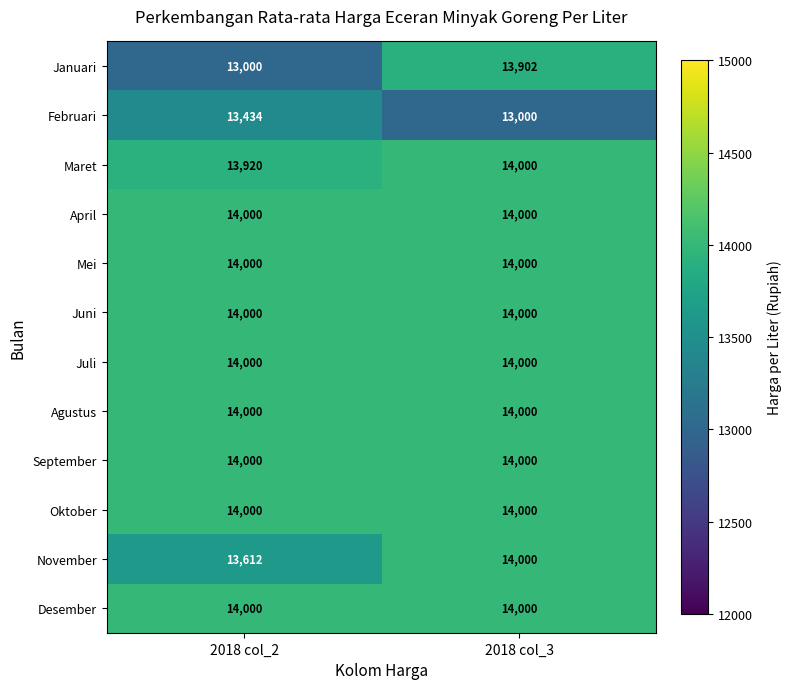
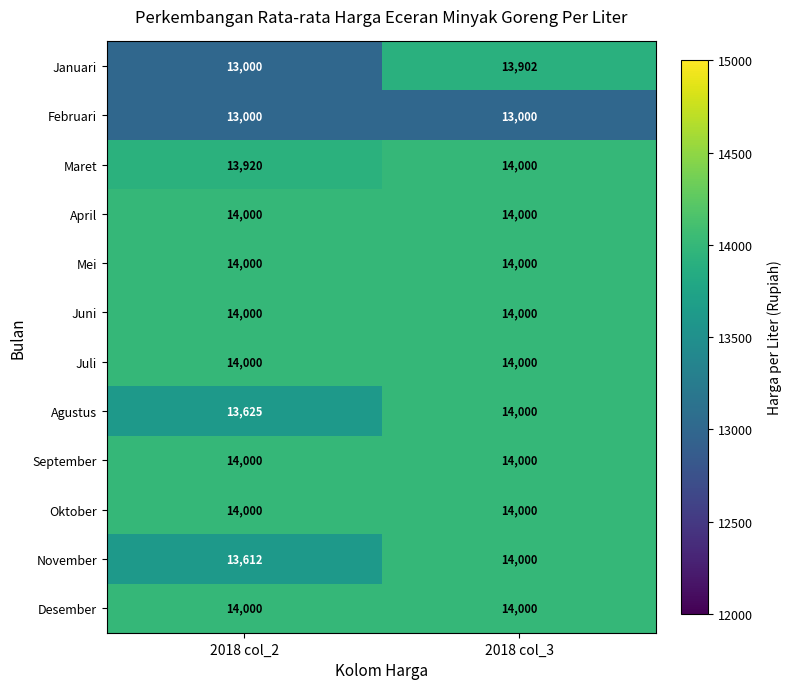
Februari, 2018 col_2: 13,434 -> 13,000
Agustus, 2018 col_2: 14,000 -> 13,625
